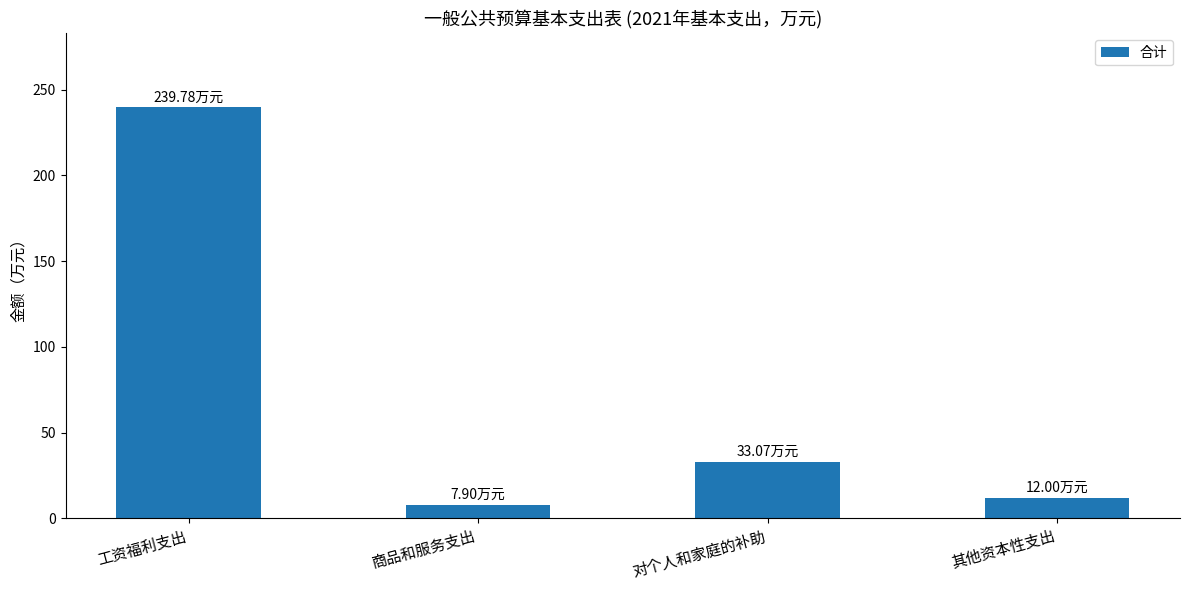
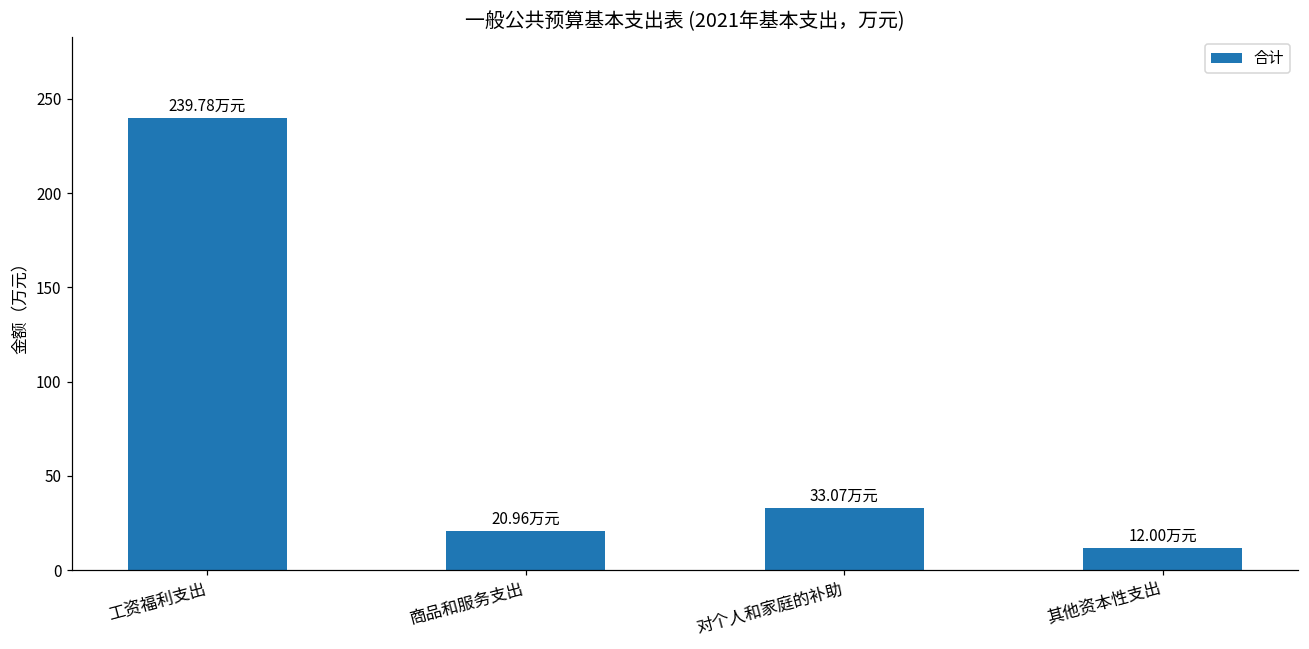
商品和服务支出: 7.90 -> 20.96
